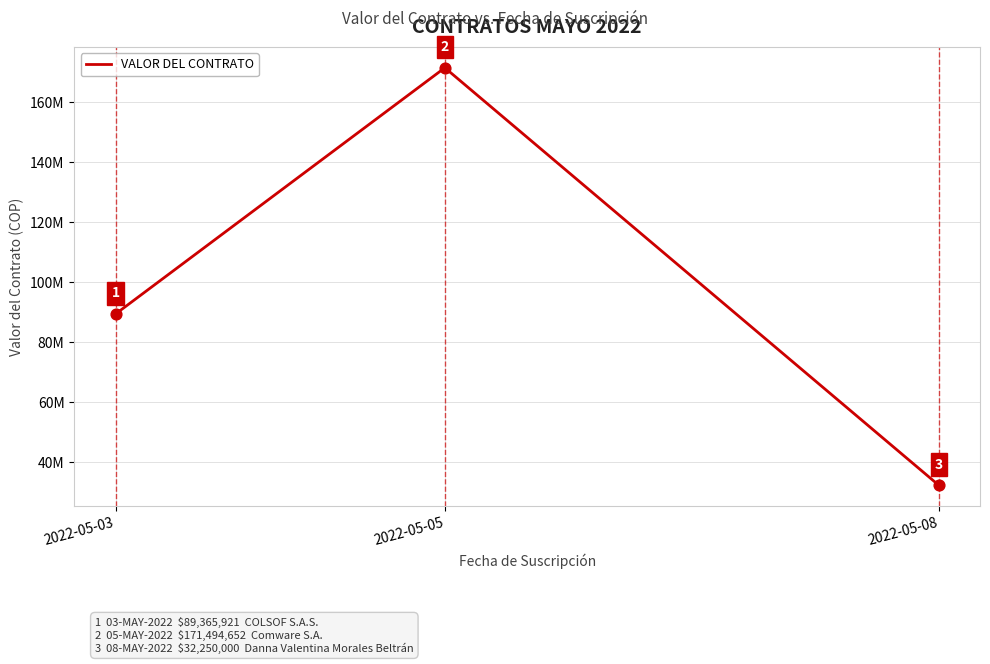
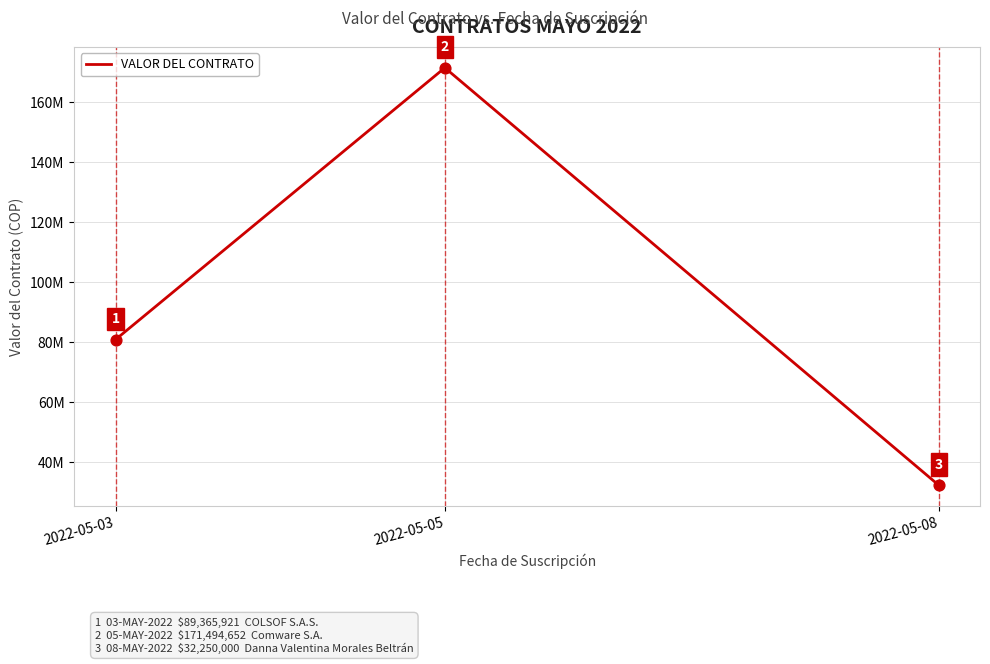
2022-05-03: 89000000 -> 81000000
